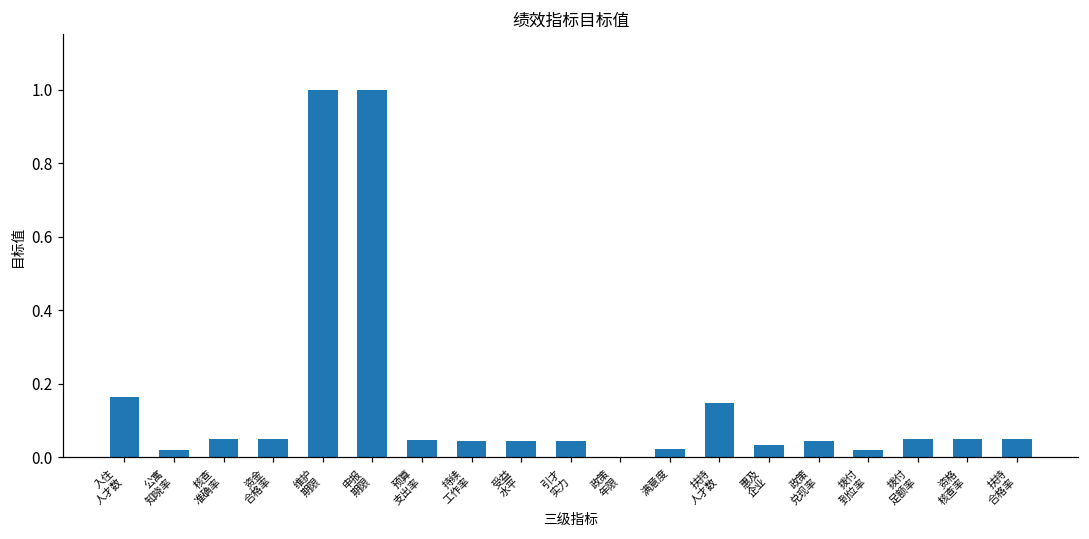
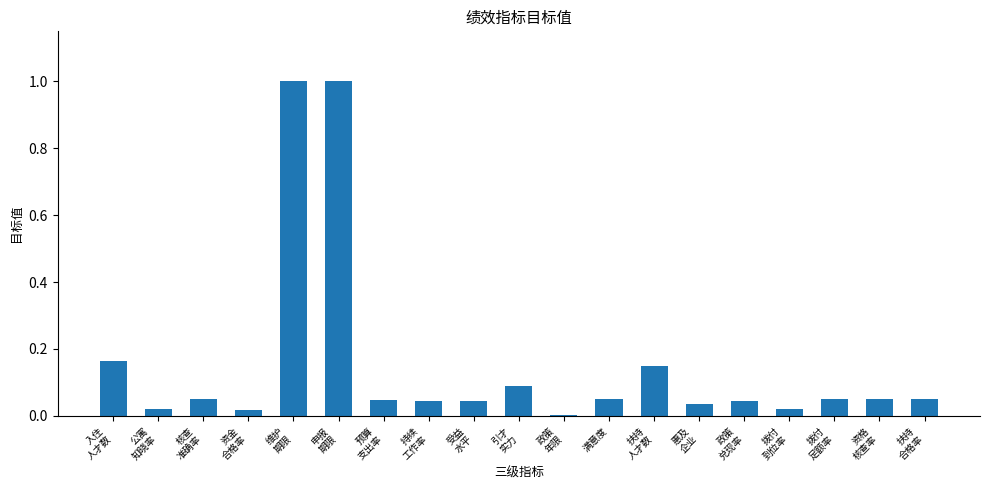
资金 合格率: 0.05 -> 0.02
引才 实力: 0.04 -> 0.09
满意度: 0.02 -> 0.05
